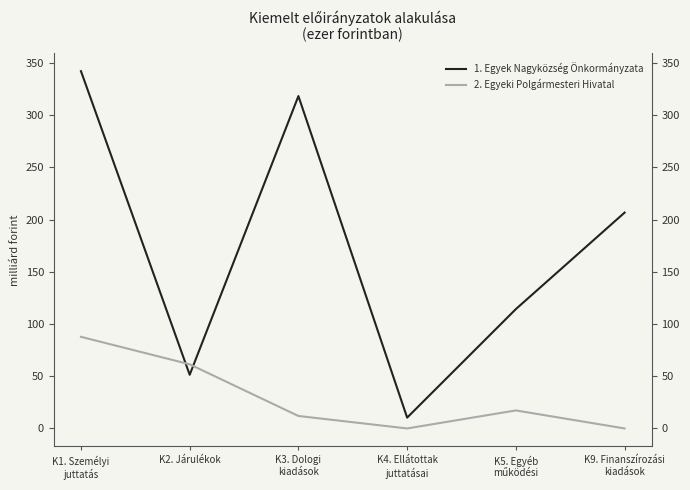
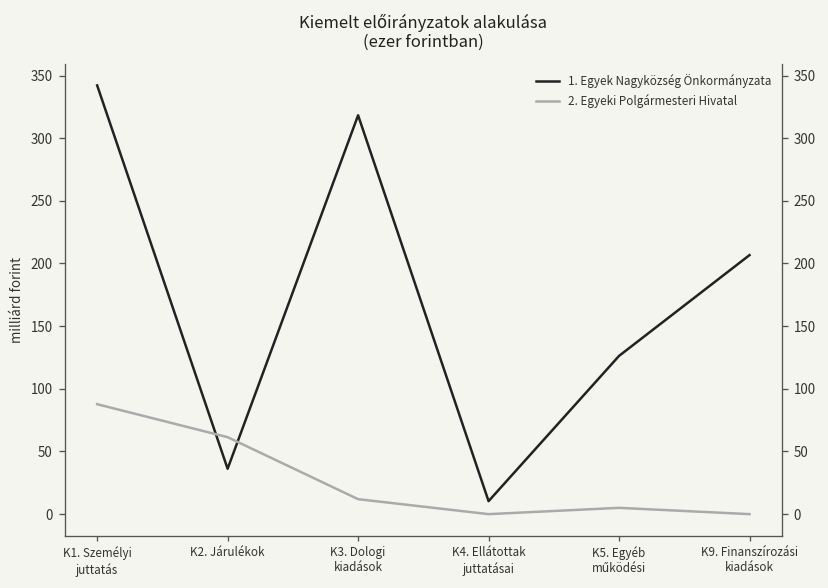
1. Egyek Nagyközség Önkormányzata, K2. Járulékok: 51 -> 36
1. Egyek Nagyközség Önkormányzata, K5. Egyéb működési: 114 -> 126
2. Egyeki Polgármesteri Hivatal, K5. Egyéb működési: 17 -> 5
